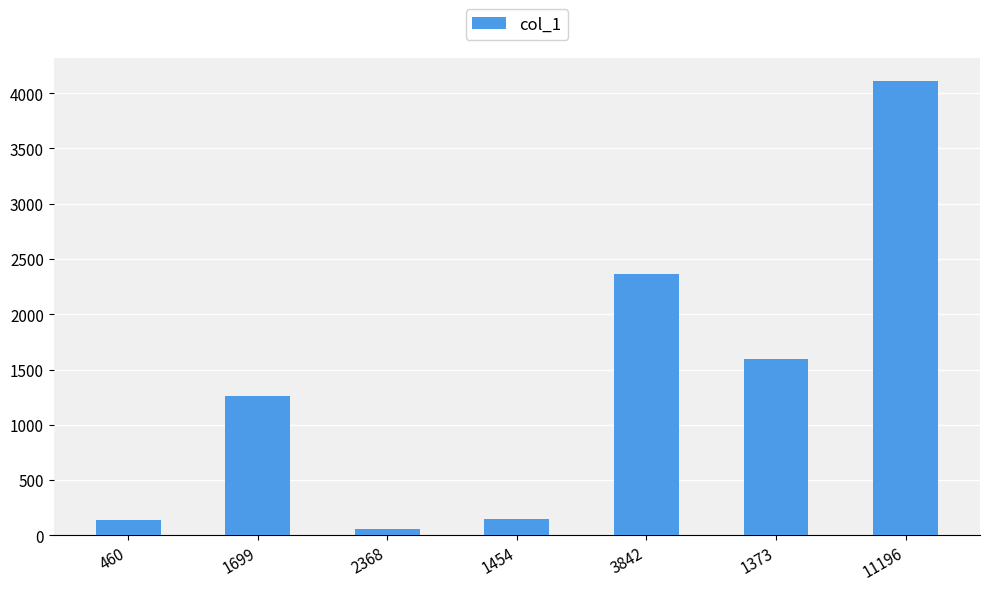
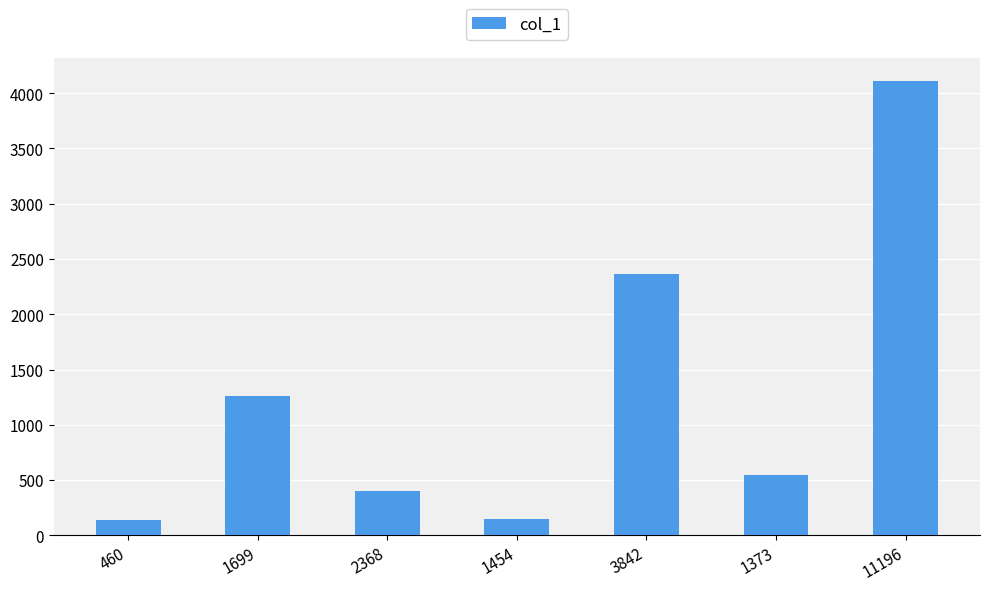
2368: 60 -> 400
1373: 1600 -> 550
